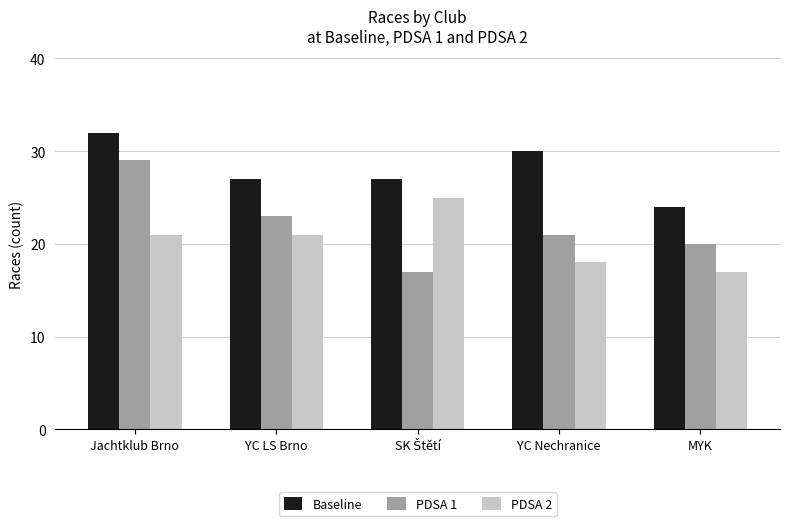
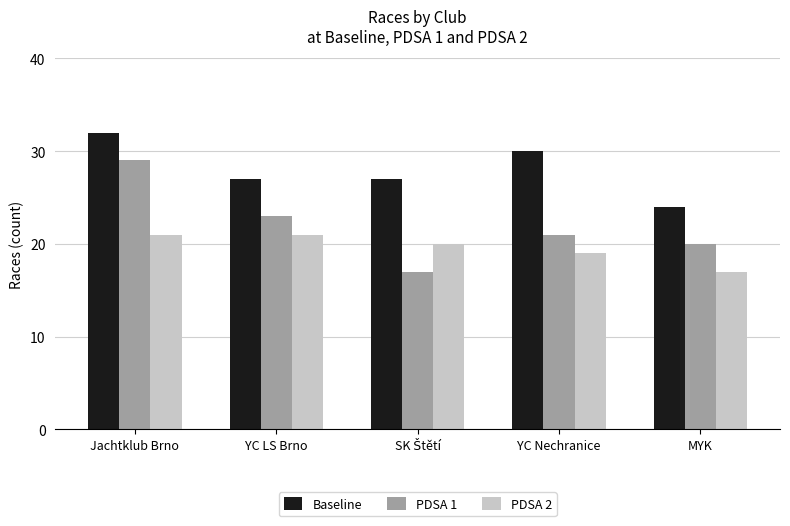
PDSA 2, SK Štětí: 25 -> 20
PDSA 2, YC Nechranice: 18 -> 19
